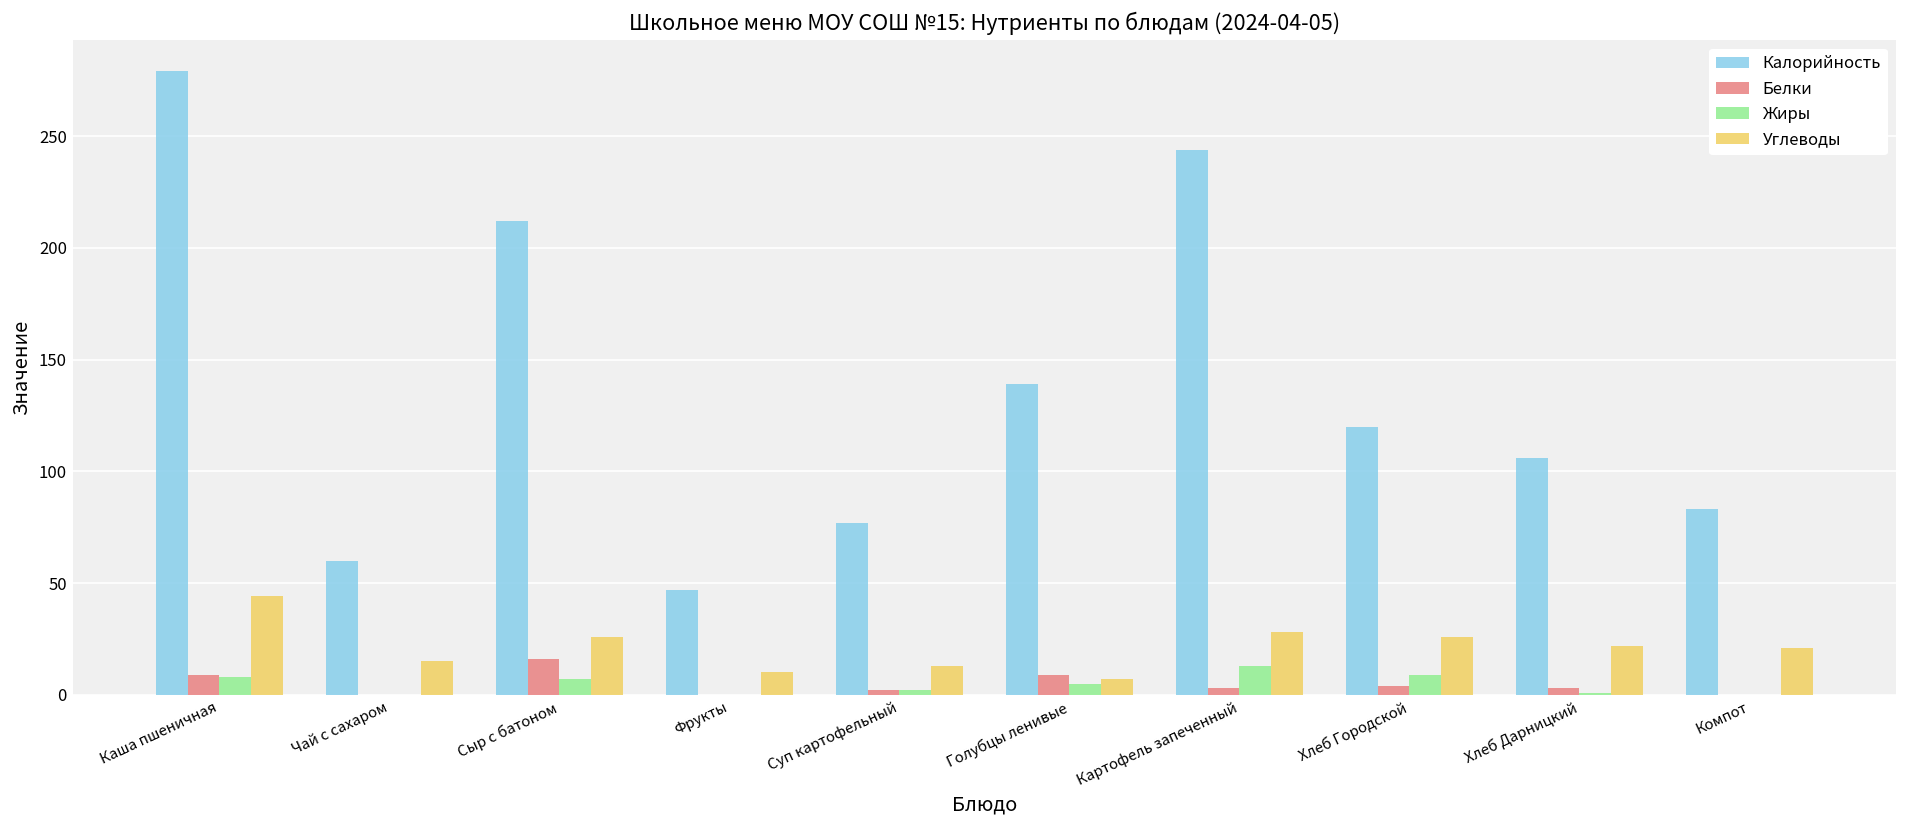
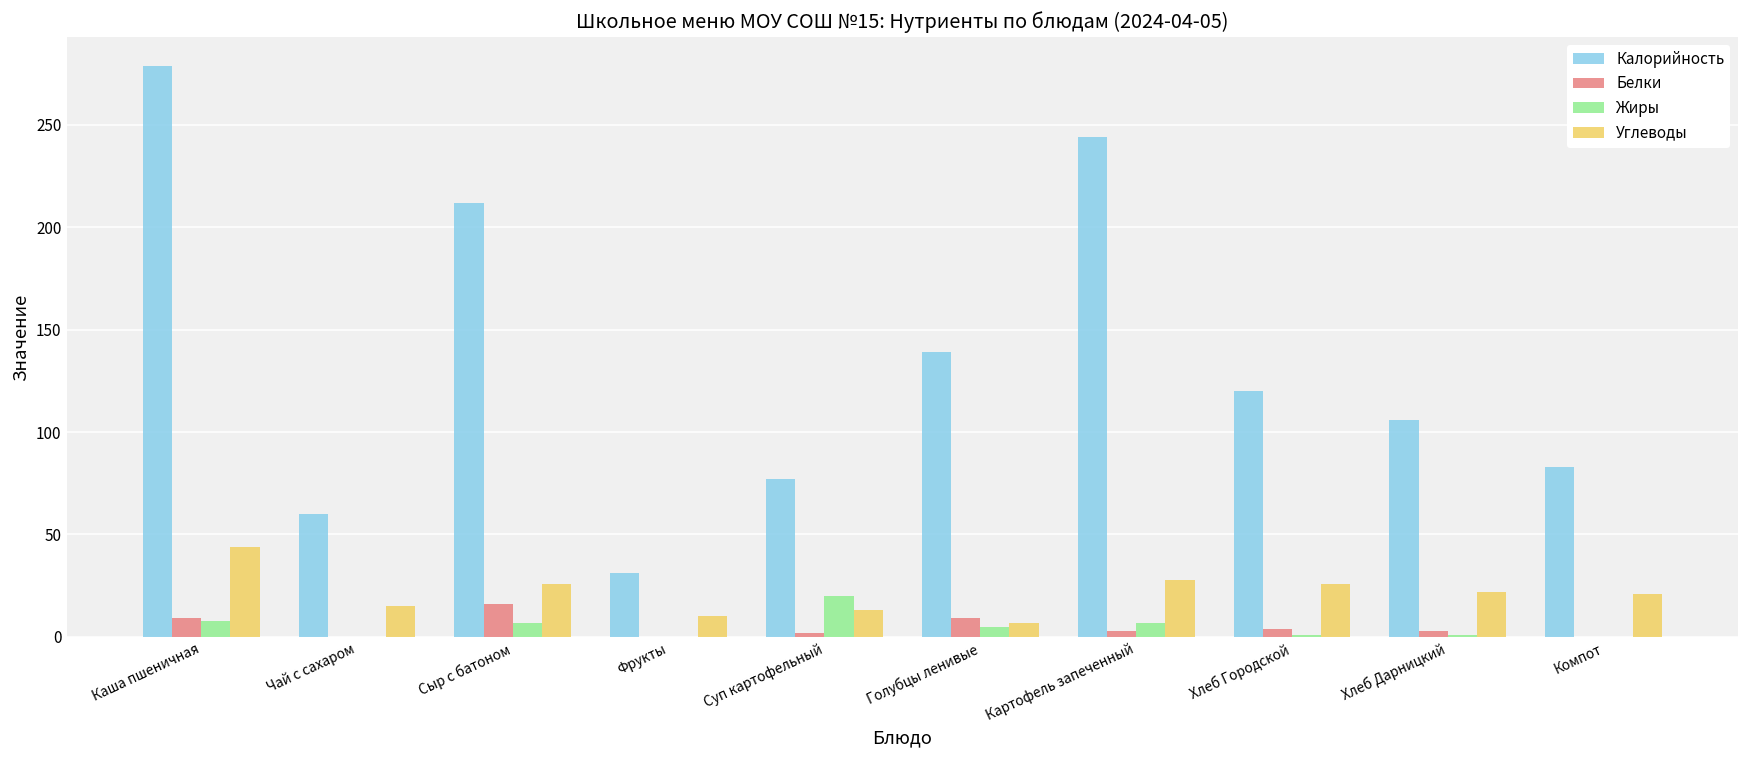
Калорийность, Фрукты: 47 -> 31
Жиры, Суп картофельный: 2 -> 20
Жиры, Картофель запеченный: 13 -> 7
Жиры, Хлеб Городской: 9 -> 1
